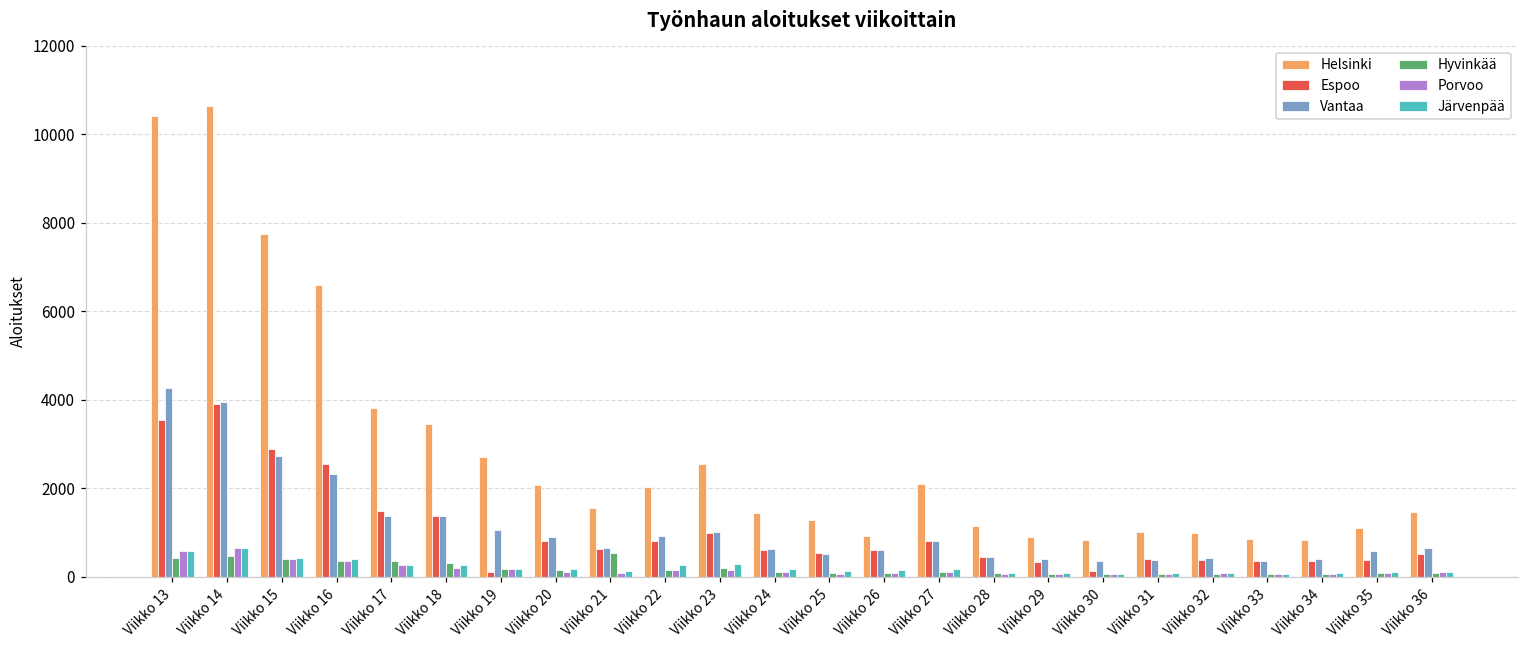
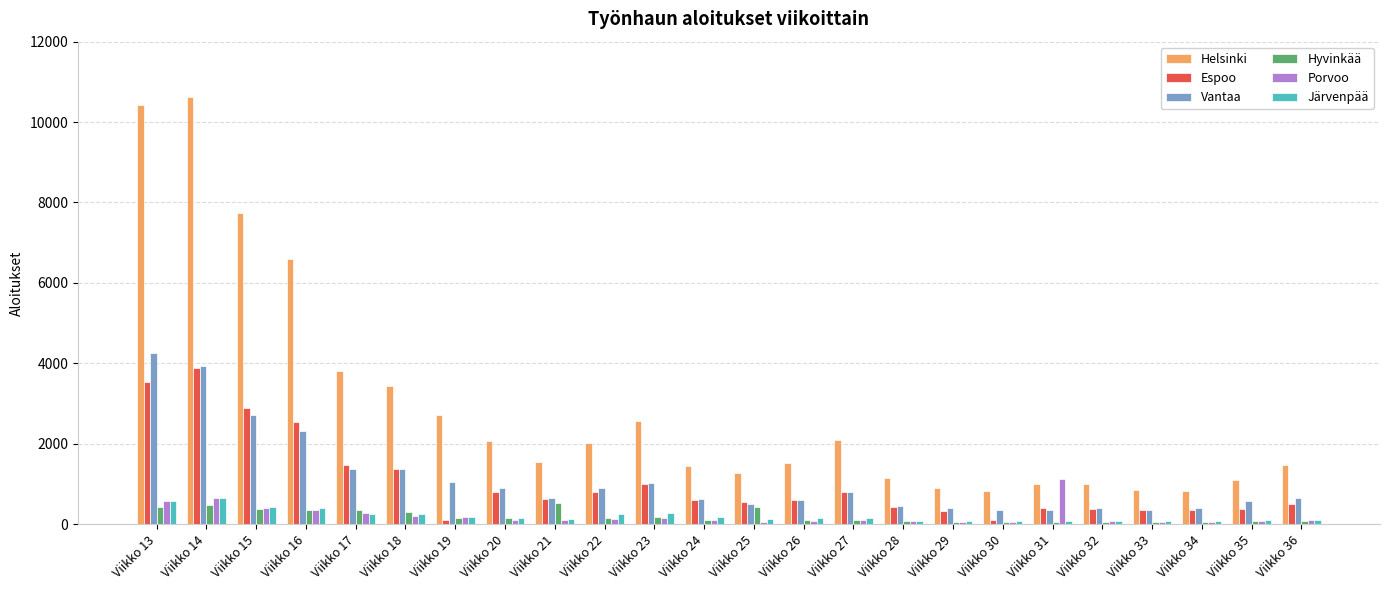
Hyvinkää, Viikko 25: 100 -> 400
Helsinki, Viikko 26: 900 -> 1500
Porvoo, Viikko 31: 100 -> 1100
